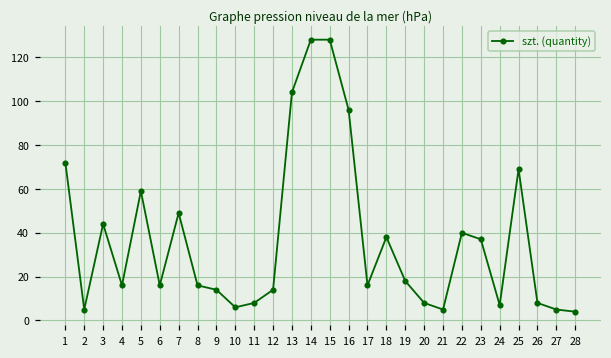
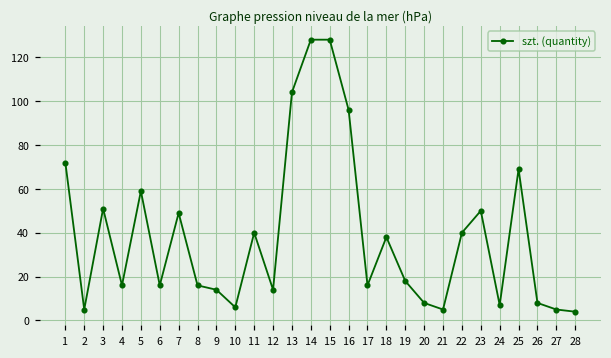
3: 44 -> 51
11: 8 -> 40
23: 37 -> 50
